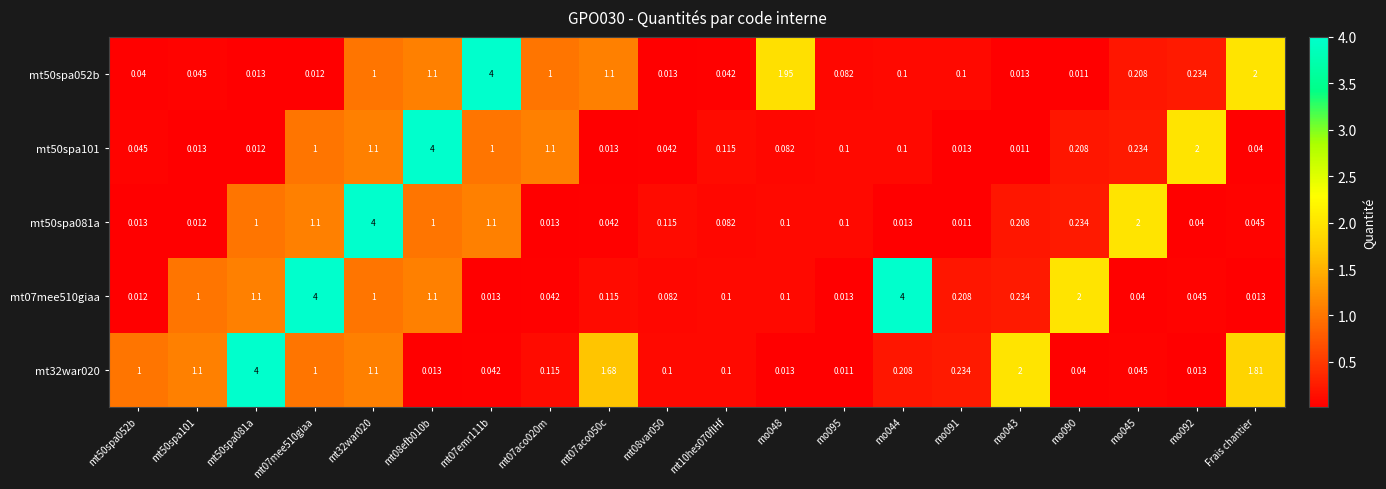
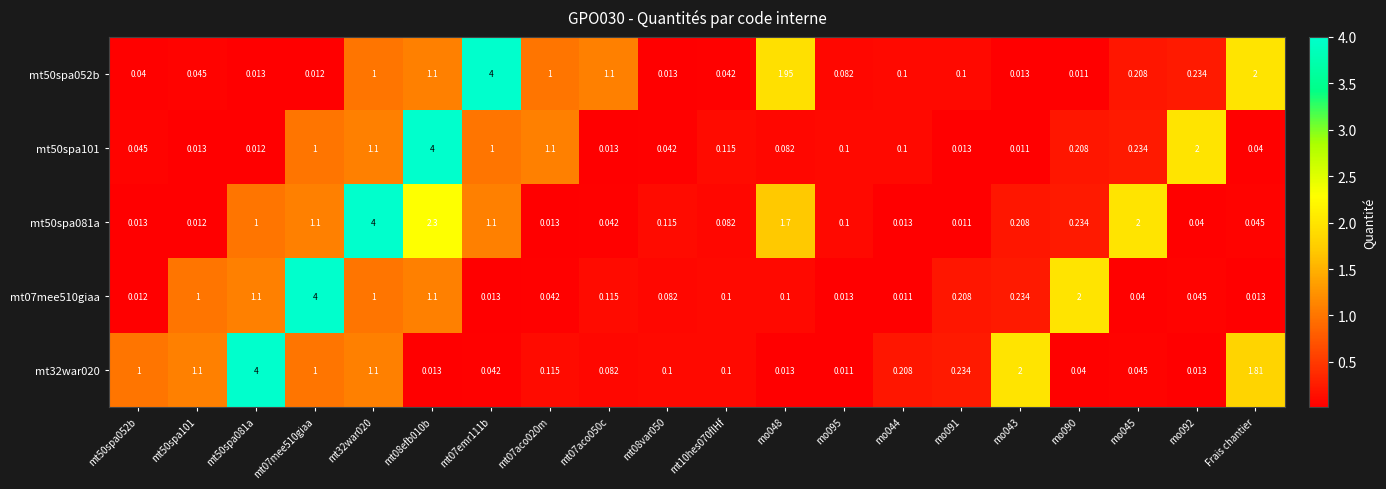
mt50spa081a, mt08efb010b: 1 -> 2.3
mt50spa081a, mo048: 0.1 -> 1.7
mt07mee510giaa, mo044: 4 -> 0.011
mt32war020, mt07aco050c: 1.68 -> 0.082
